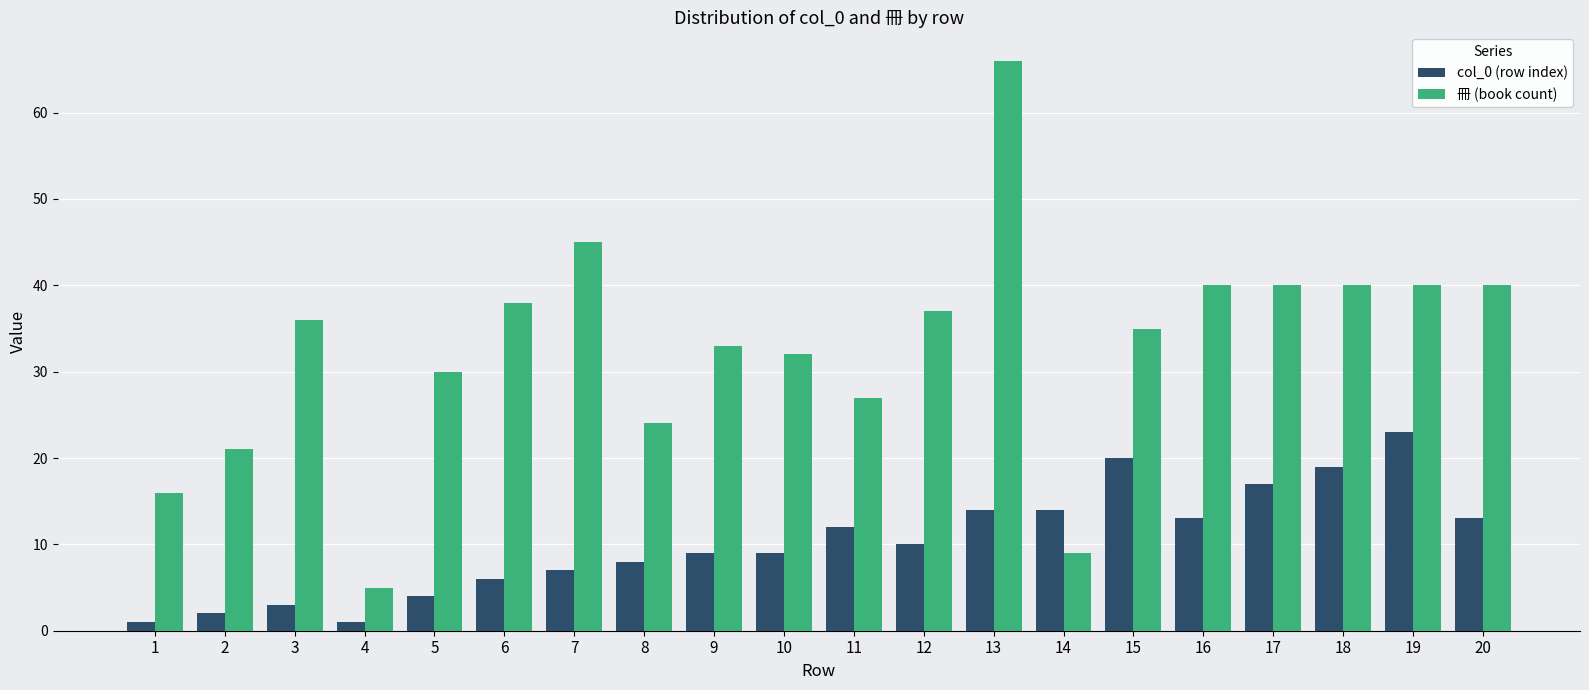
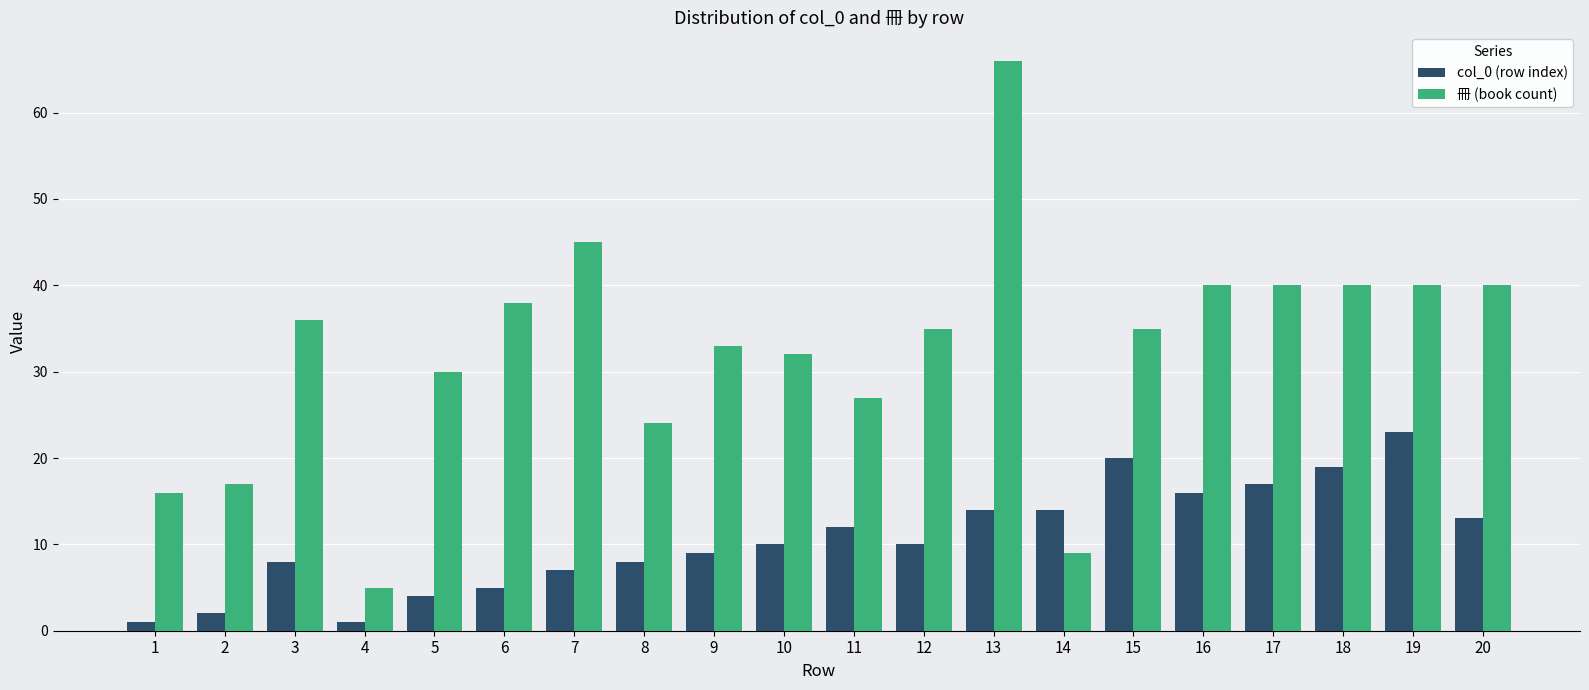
冊 (book count), 2: 21 -> 17
col_0 (row index), 3: 3 -> 8
col_0 (row index), 6: 6 -> 5
col_0 (row index), 10: 9 -> 10
冊 (book count), 12: 37 -> 35
col_0 (row index), 16: 13 -> 16
